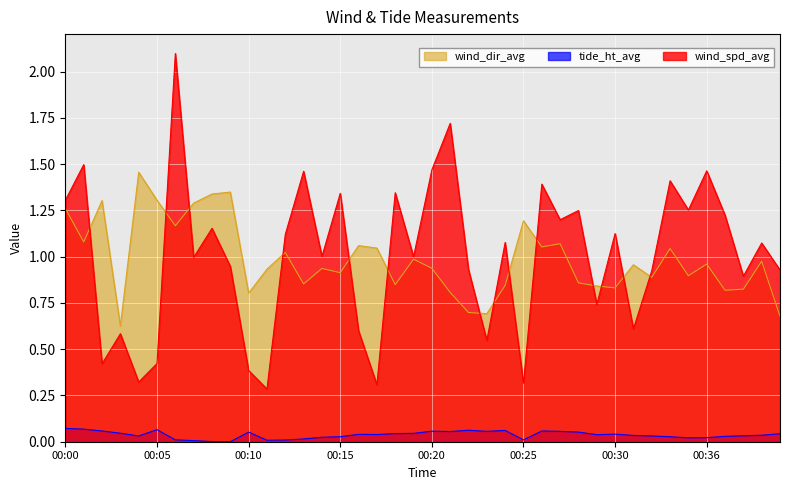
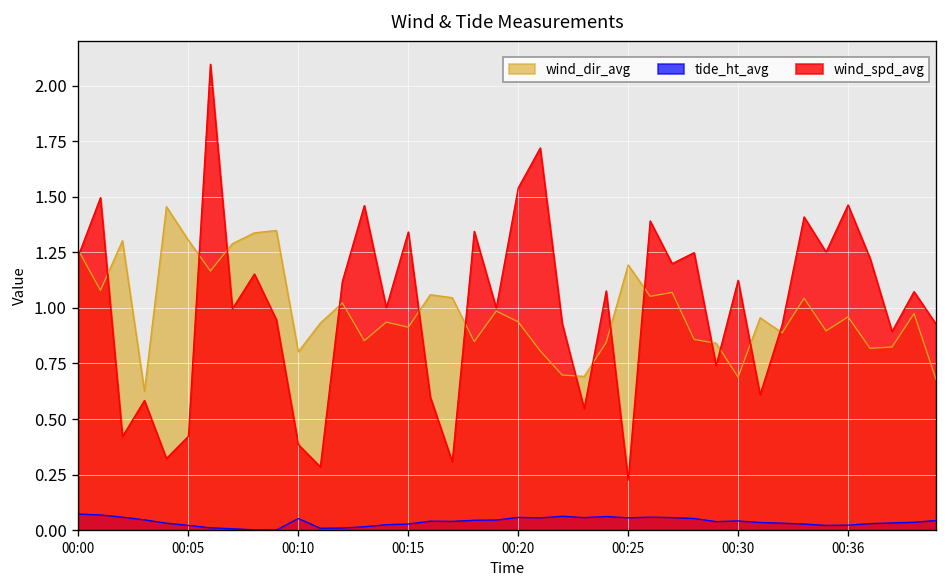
wind_spd_avg, 00:00: 1.31 -> 1.24
tide_ht_avg, 00:05: 0.06 -> 0.02
wind_spd_avg, 00:20: 1.47 -> 1.54
tide_ht_avg, 00:25: 0.01 -> 0.05
wind_spd_avg, 00:25: 0.32 -> 0.23
wind_dir_avg, 00:30: 0.83 -> 0.69
